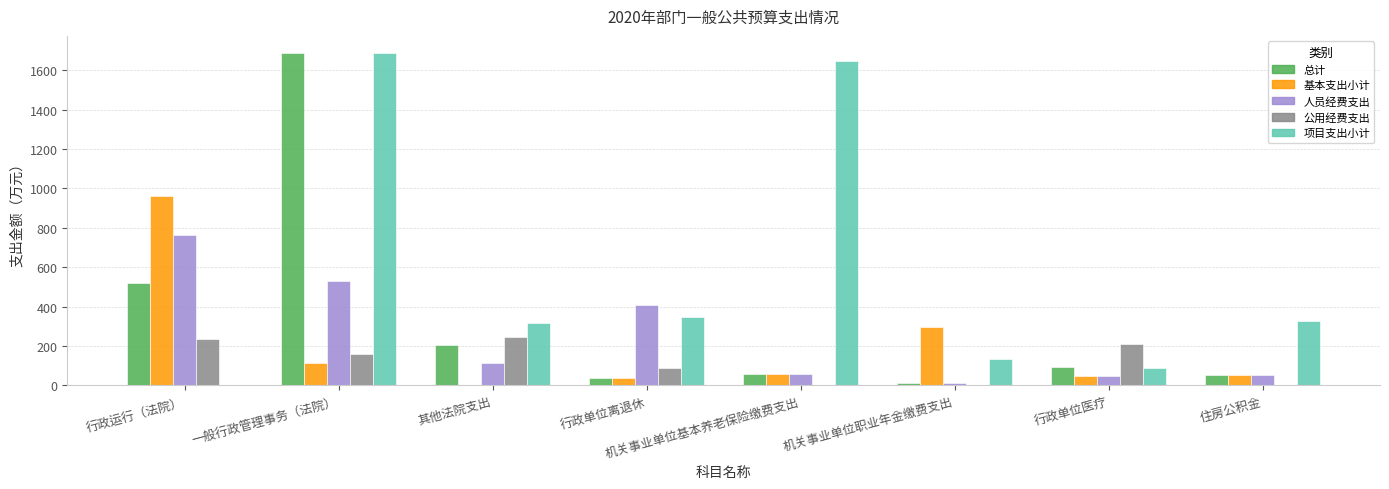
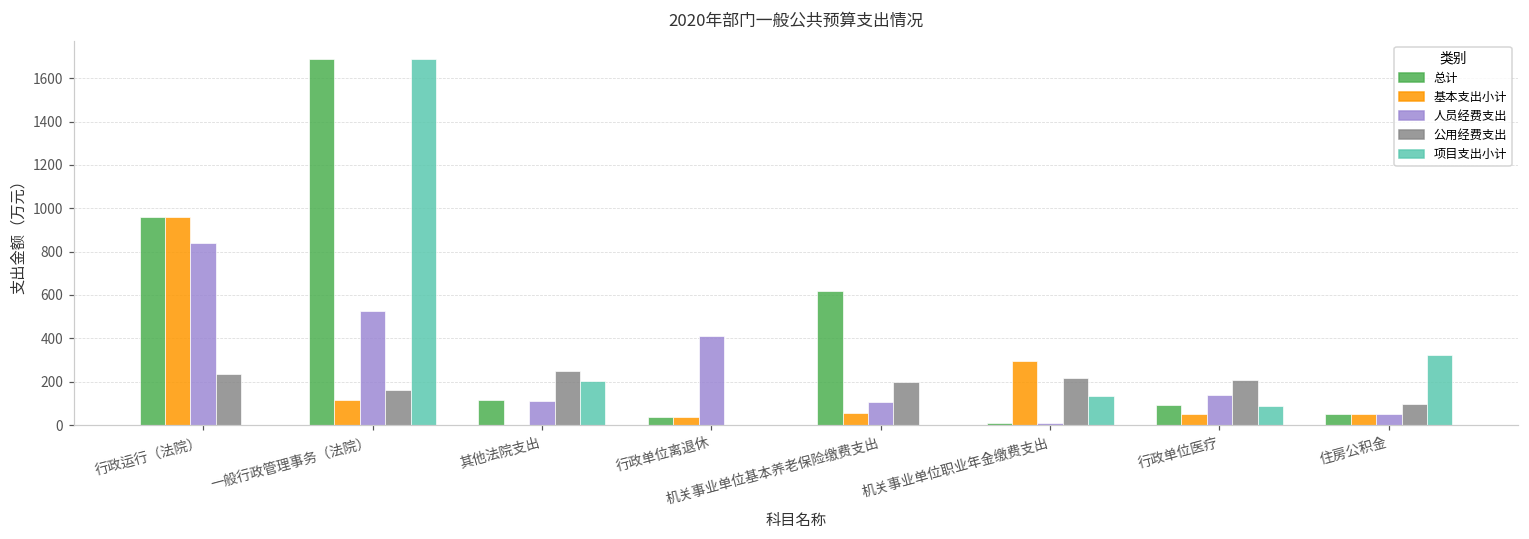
总计, 行政运行（法院）: 520 -> 960
人员经费支出, 行政运行（法院）: 760 -> 840
总计, 其他法院支出: 200 -> 110
项目支出小计, 其他法院支出: 320 -> 200
公用经费支出, 行政单位离退休: 90 -> 0
项目支出小计, 行政单位离退休: 350 -> 0
总计, 机关事业单位基本养老保险缴费支出: 60 -> 620
人员经费支出, 机关事业单位基本养老保险缴费支出: 60 -> 100
公用经费支出, 机关事业单位基本养老保险缴费支出: 0 -> 200
项目支出小计, 机关事业单位基本养老保险缴费支出: 1650 -> 0
公用经费支出, 机关事业单位职业年金缴费支出: 0 -> 220
人员经费支出, 行政单位医疗: 50 -> 140
公用经费支出, 住房公积金: 0 -> 100
